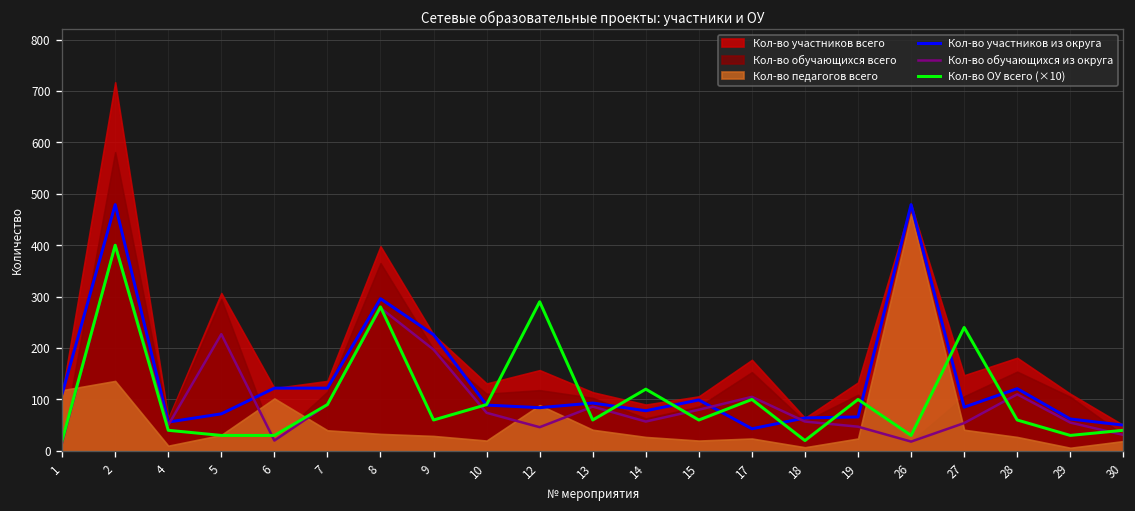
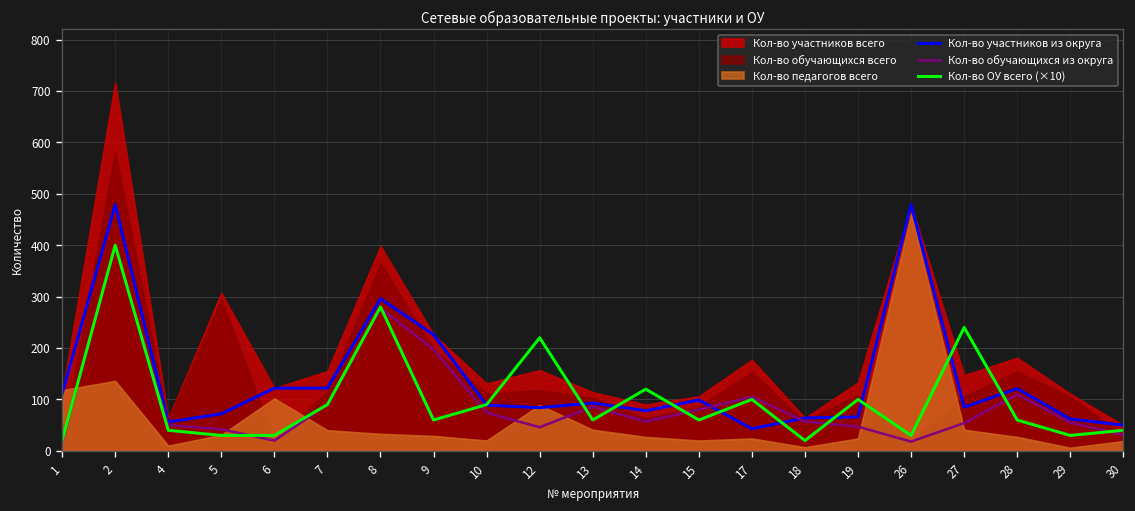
Кол-во обучающихся из округа, 5: 230 -> 40
Кол-во участников всего, 7: 140 -> 160
Кол-во ОУ всего (×10), 12: 290 -> 220
